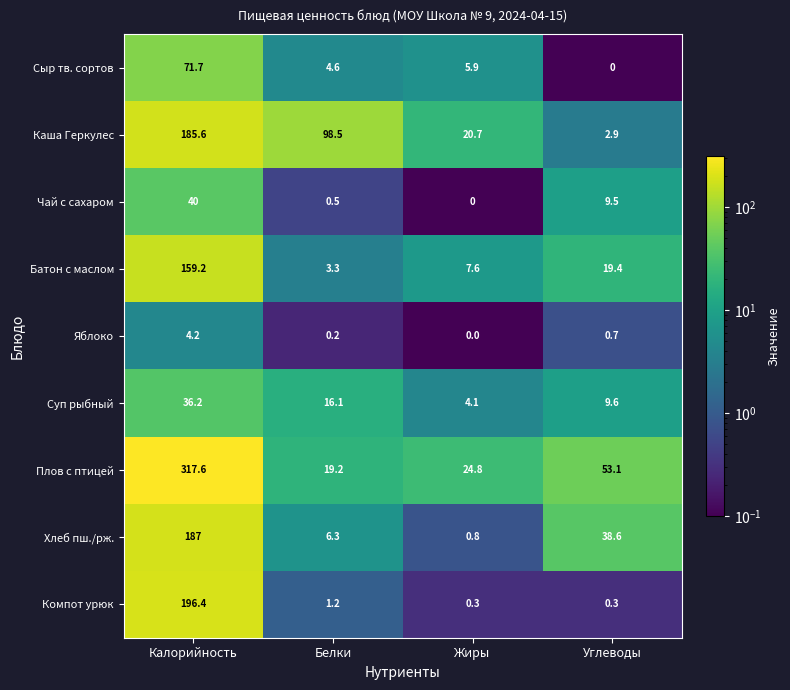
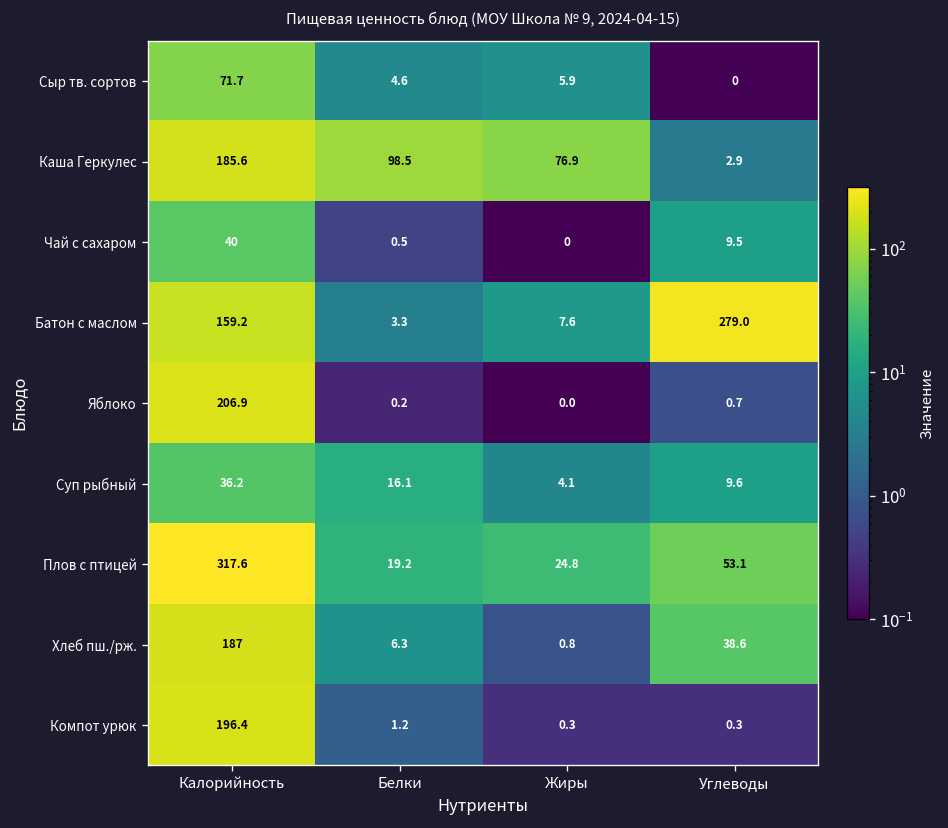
Каша Геркулес, Жиры: 20.7 -> 76.9
Батон с маслом, Углеводы: 19.4 -> 279.0
Яблоко, Калорийность: 4.2 -> 206.9
